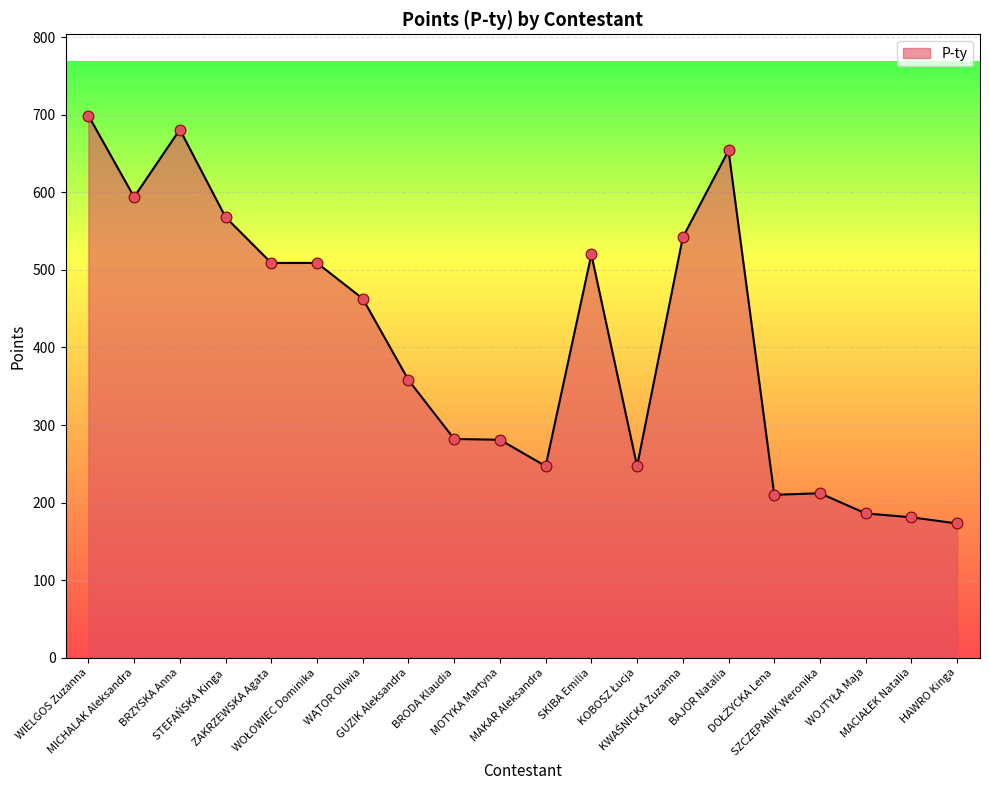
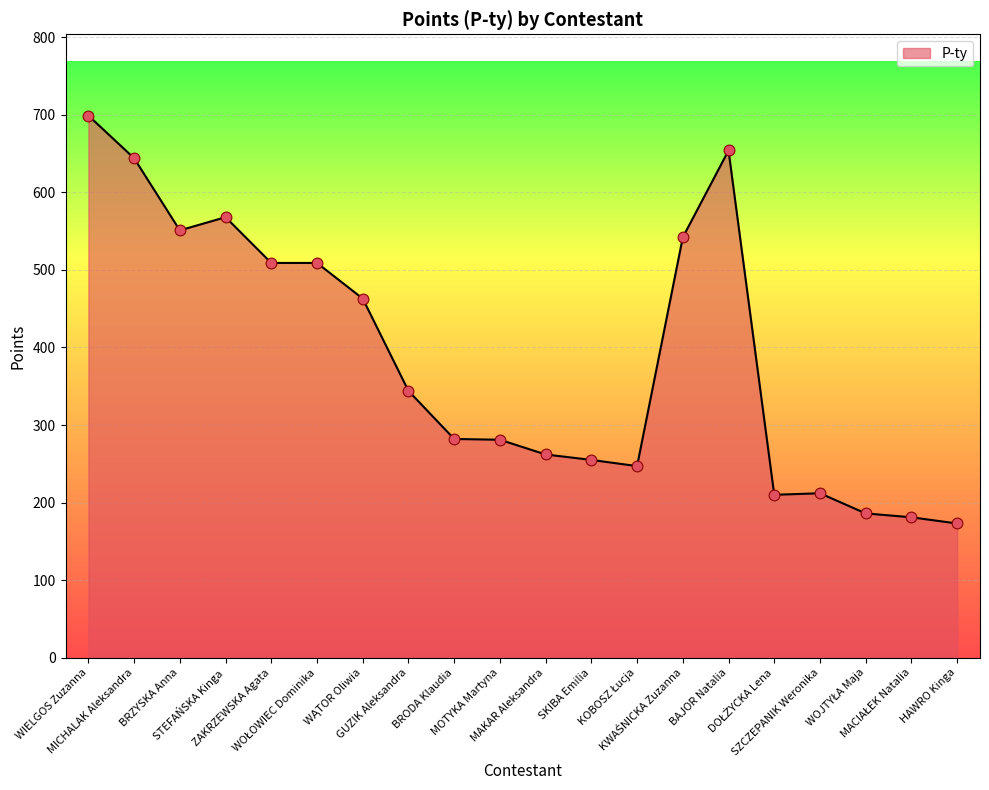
MICHALAK Aleksandra: 590 -> 640
BRZYSKA Anna: 680 -> 550
GUZIK Aleksandra: 360 -> 340
MAKAR Aleksandra: 250 -> 260
SKIBA Emilia: 520 -> 260
